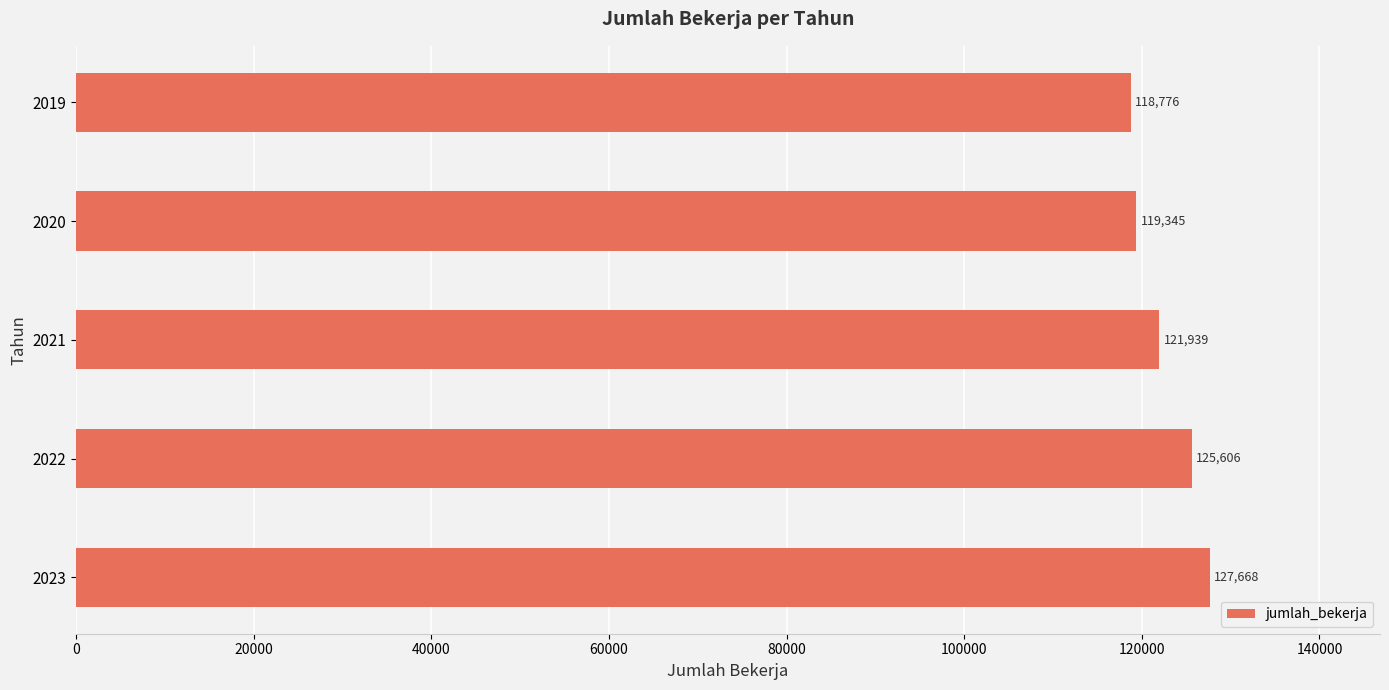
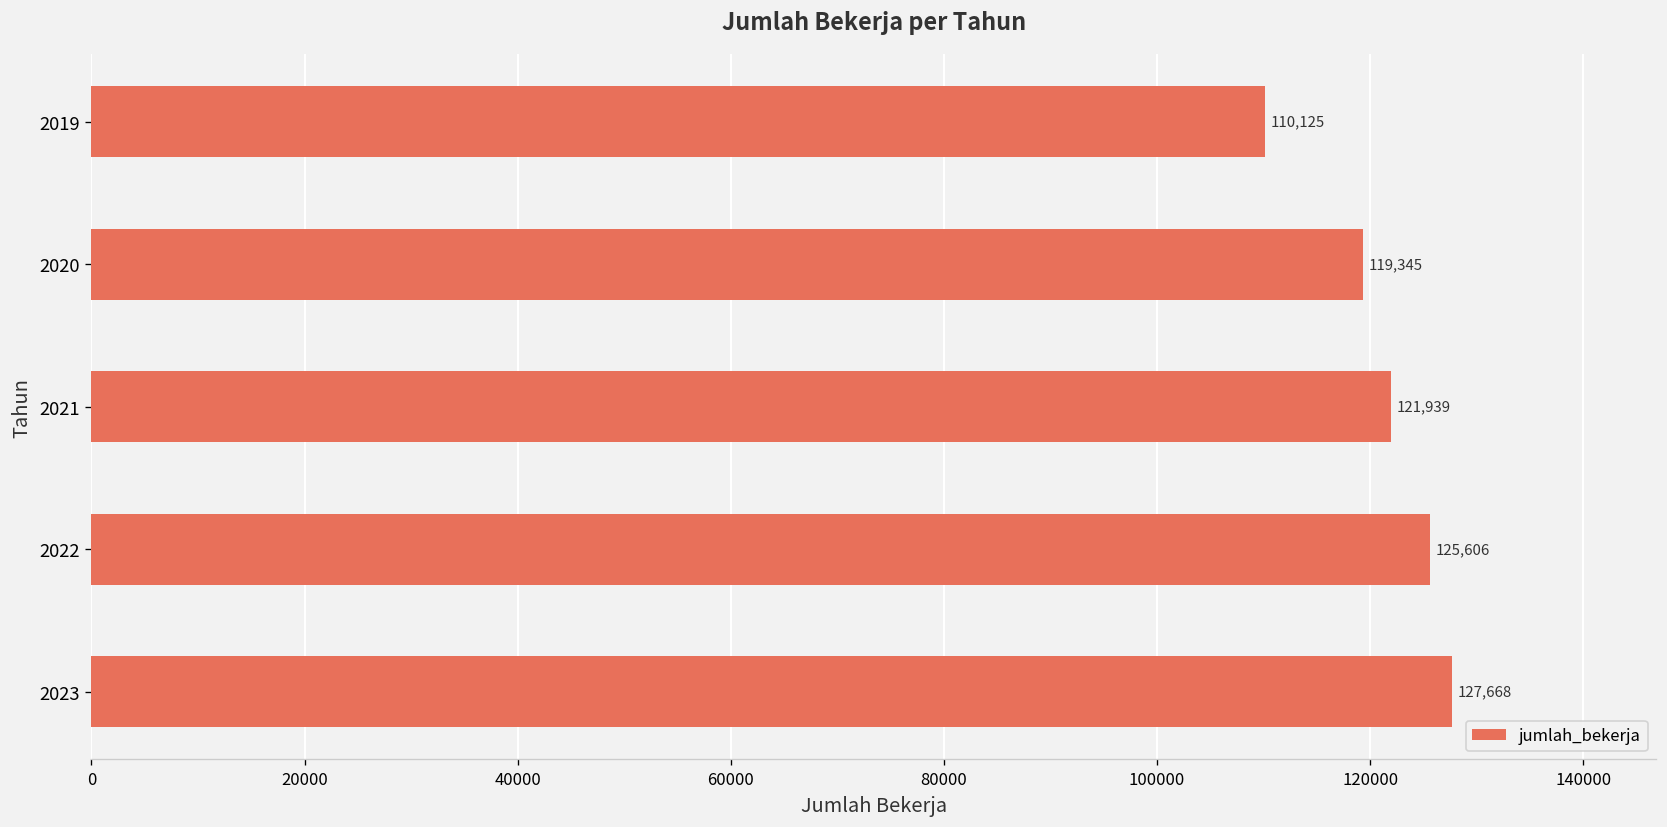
2019: 118,776 -> 110,125
